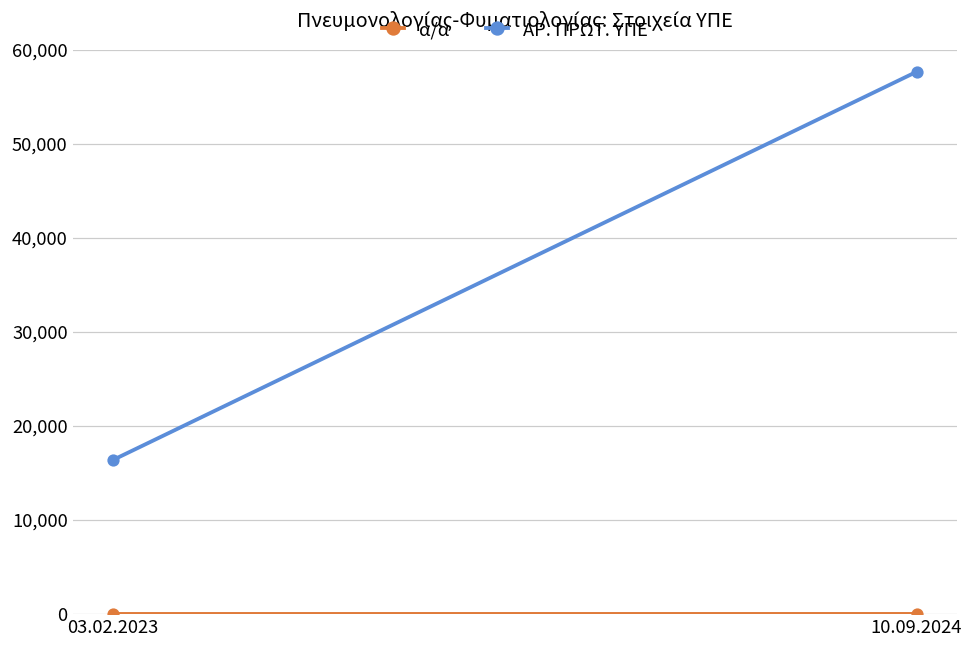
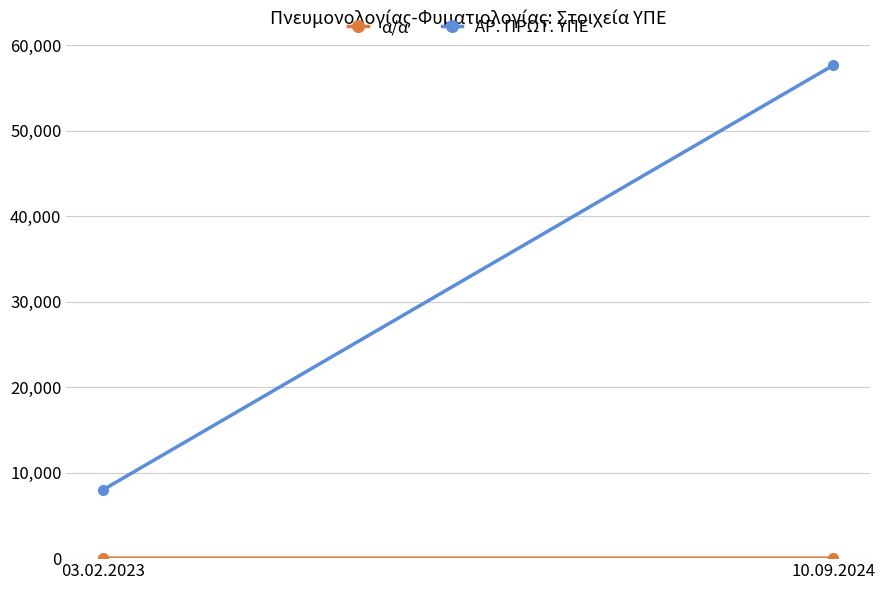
ΑΡ. ΠΡΩΤ. ΥΠΕ, 03.02.2023: 16,000 -> 8,000
